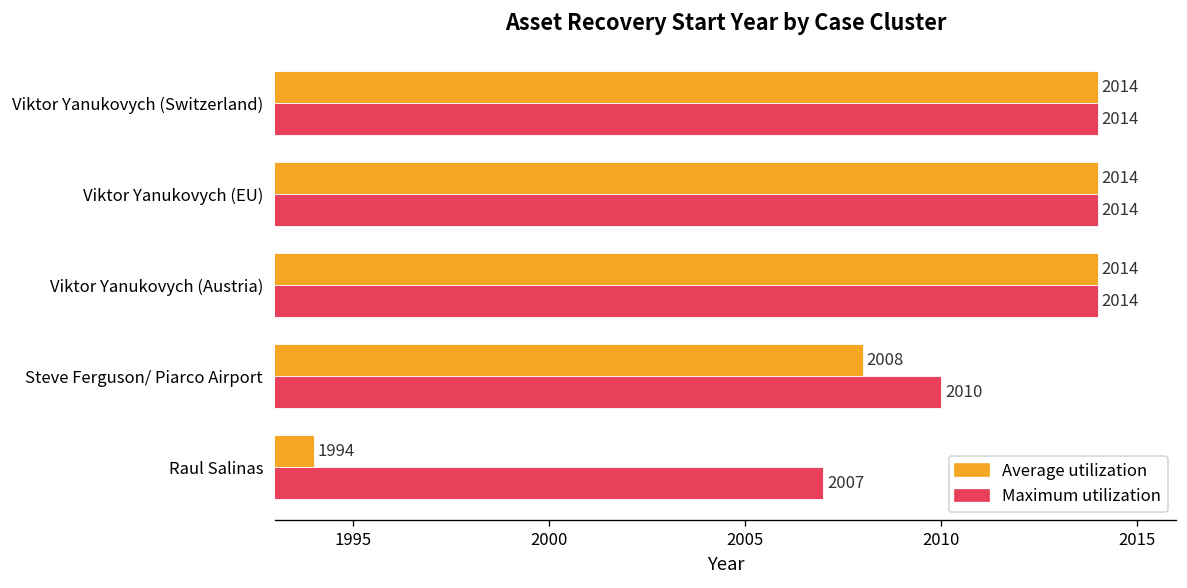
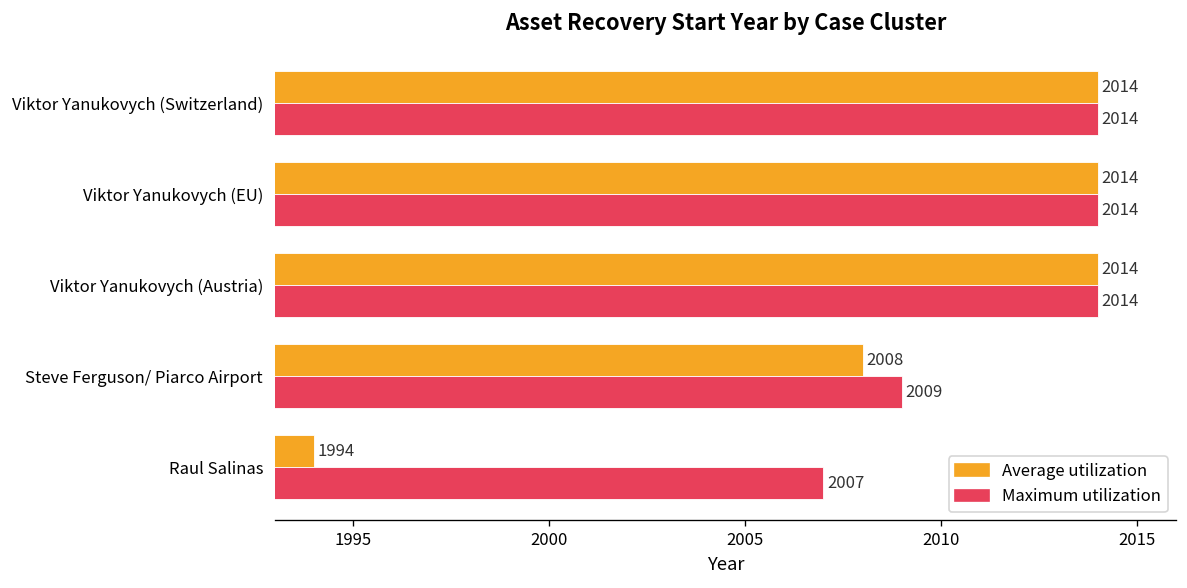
Maximum utilization, Steve Ferguson/ Piarco Airport: 2010 -> 2009
